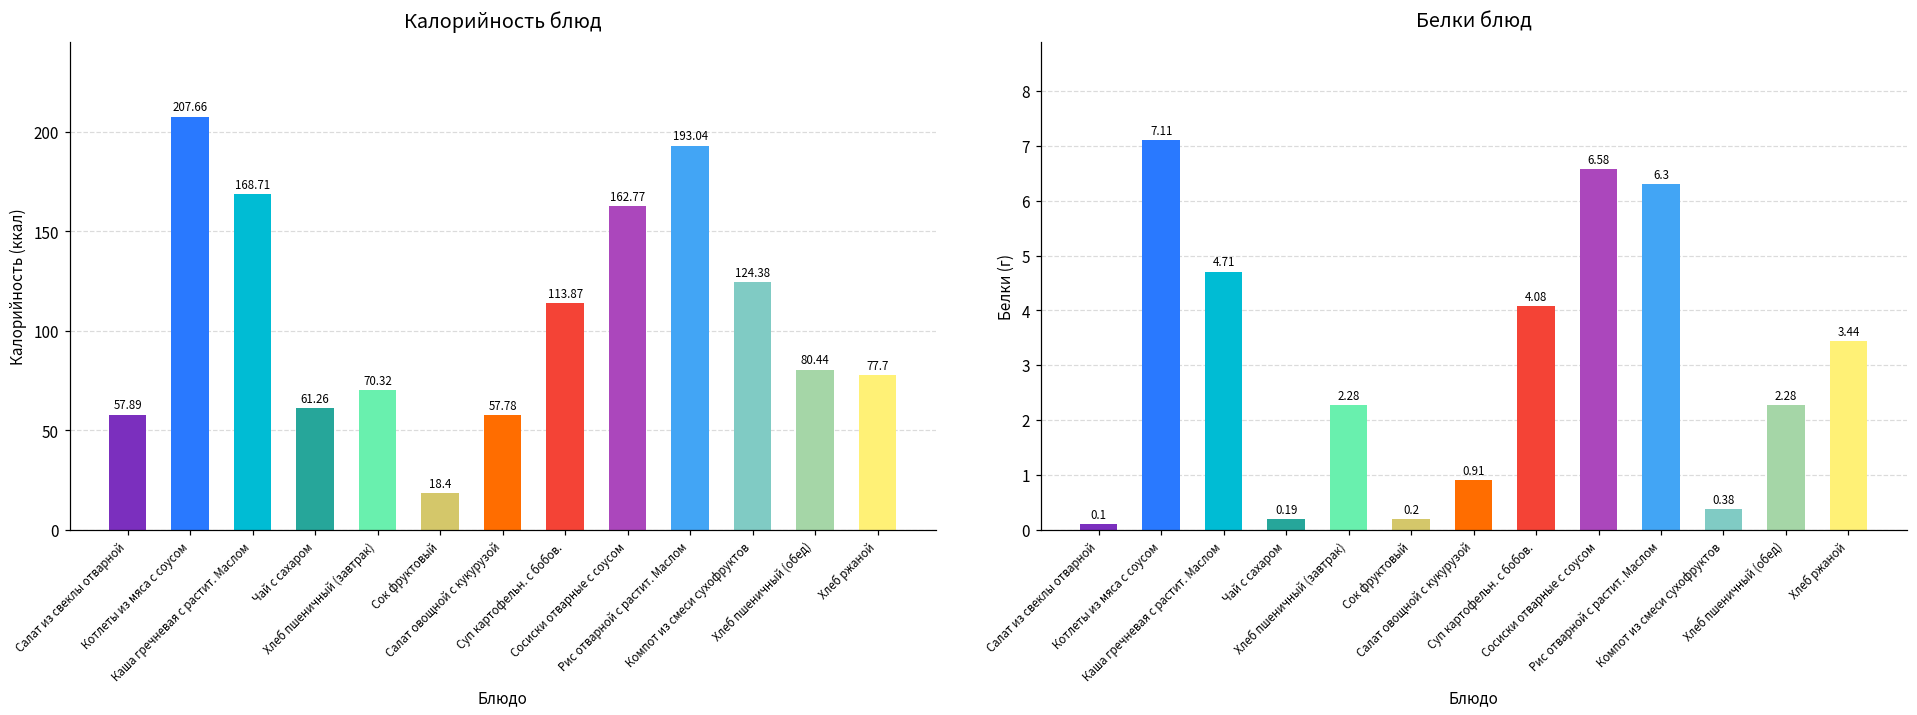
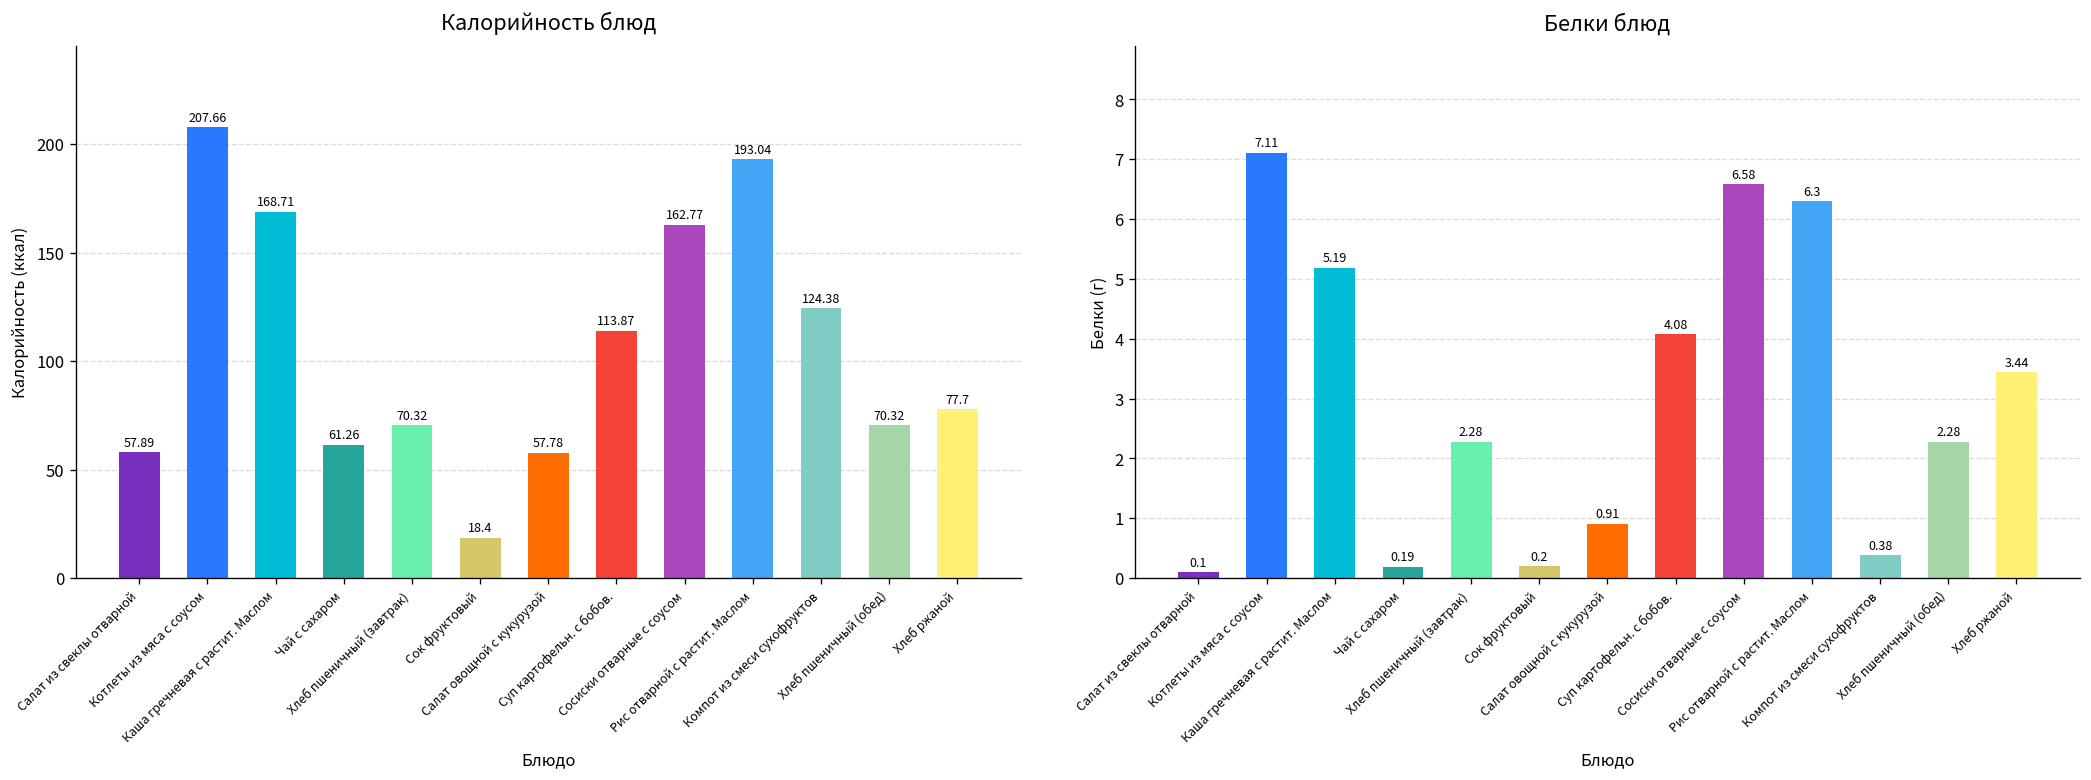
Калорийность блюд, Хлеб пшеничный (обед): 80.44 -> 70.32
Белки блюд, Каша гречневая с растит. Маслом: 4.71 -> 5.19
